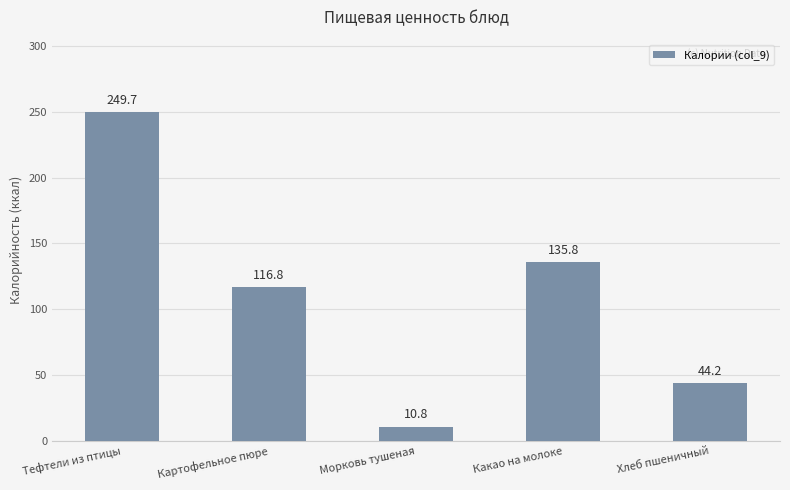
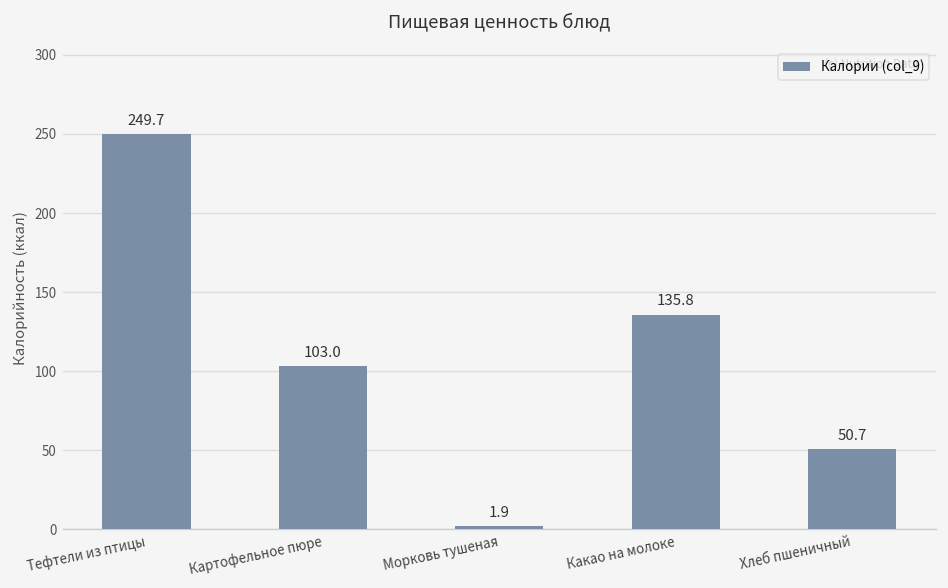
Картофельное пюре: 116.8 -> 103.0
Морковь тушеная: 10.8 -> 1.9
Хлеб пшеничный: 44.2 -> 50.7
